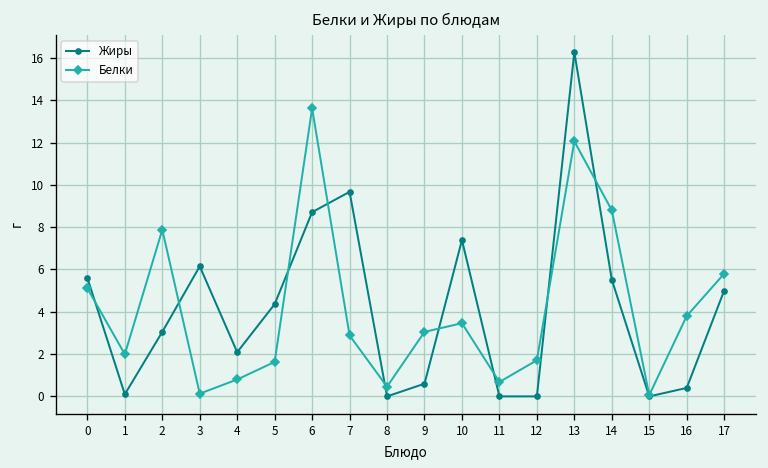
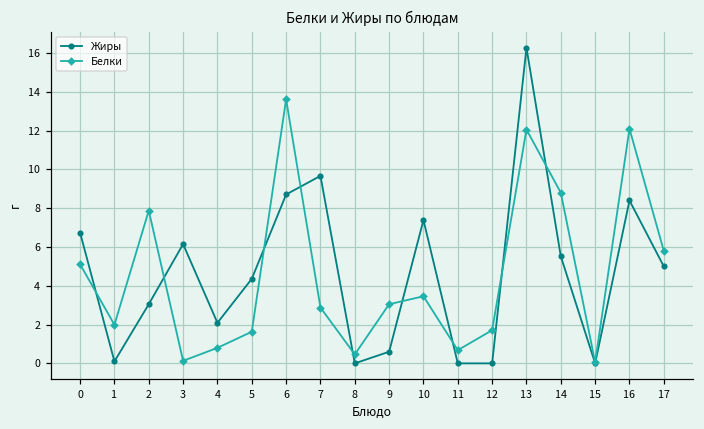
Жиры, 0: 5.6 -> 6.7
Жиры, 16: 0.4 -> 8.4
Белки, 16: 3.8 -> 12.1
